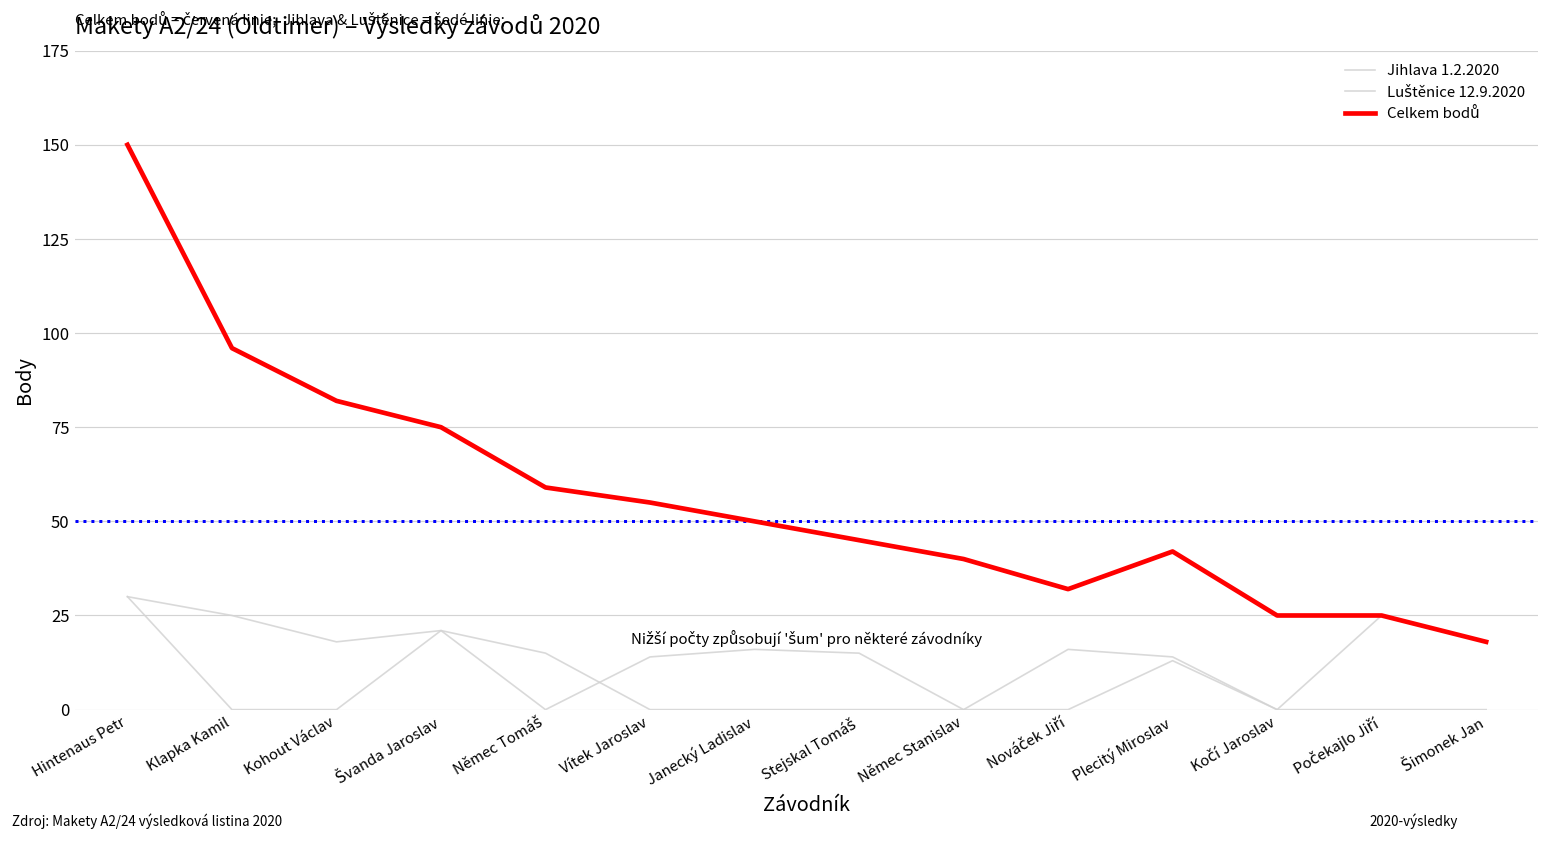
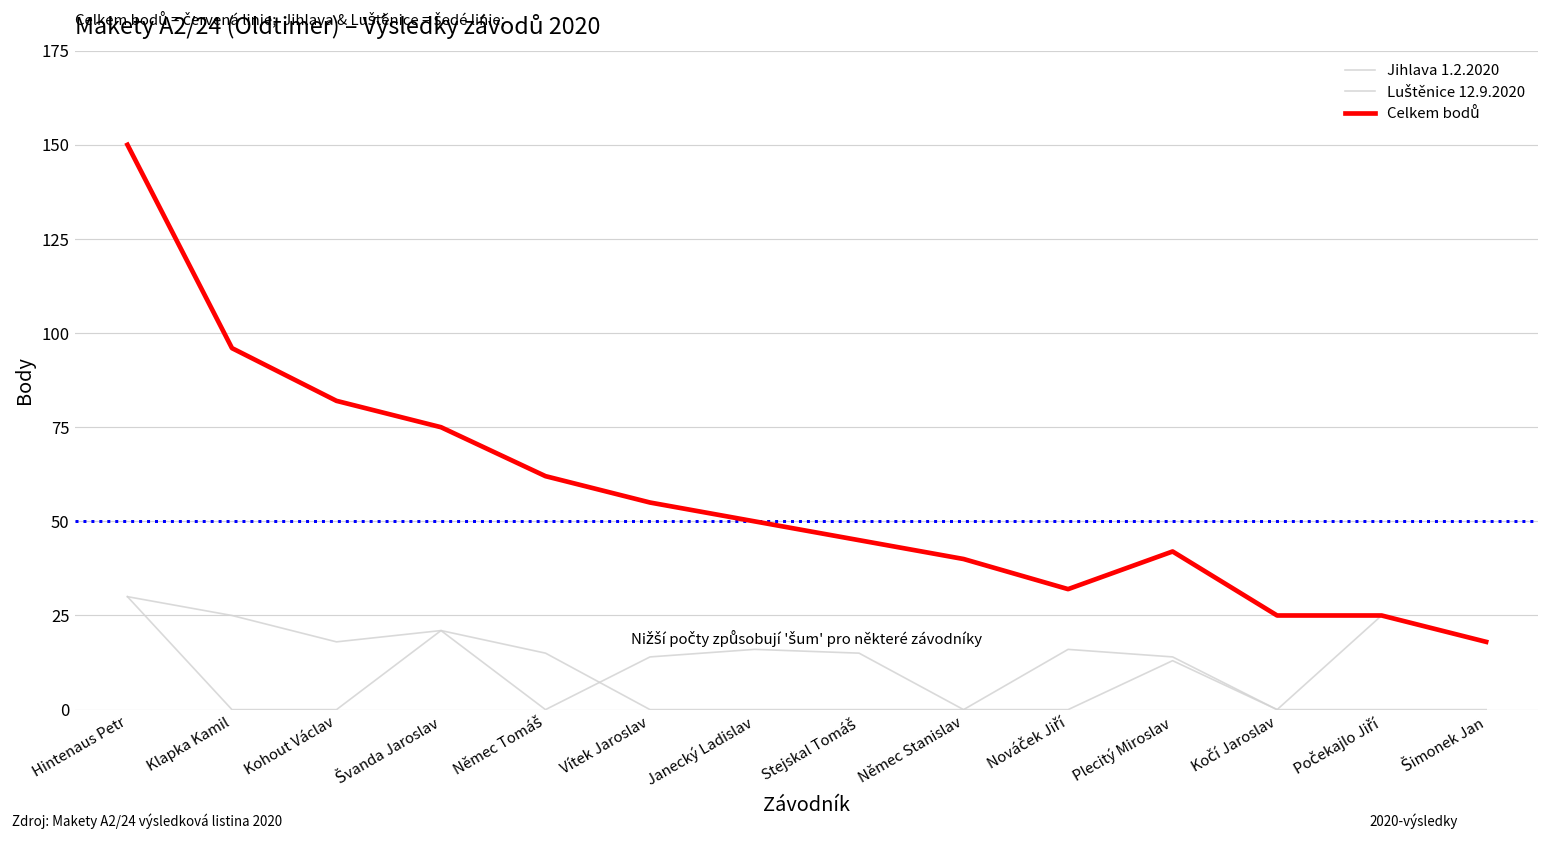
Celkem bodů, Němec Tomáš: 59 -> 62
